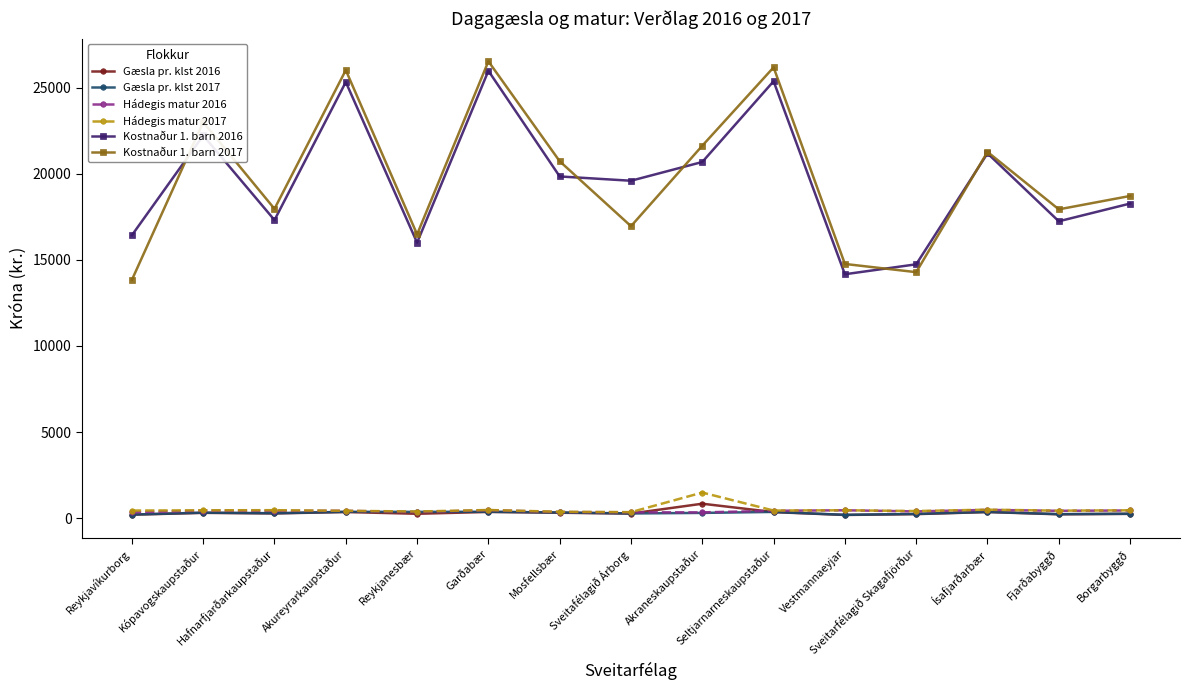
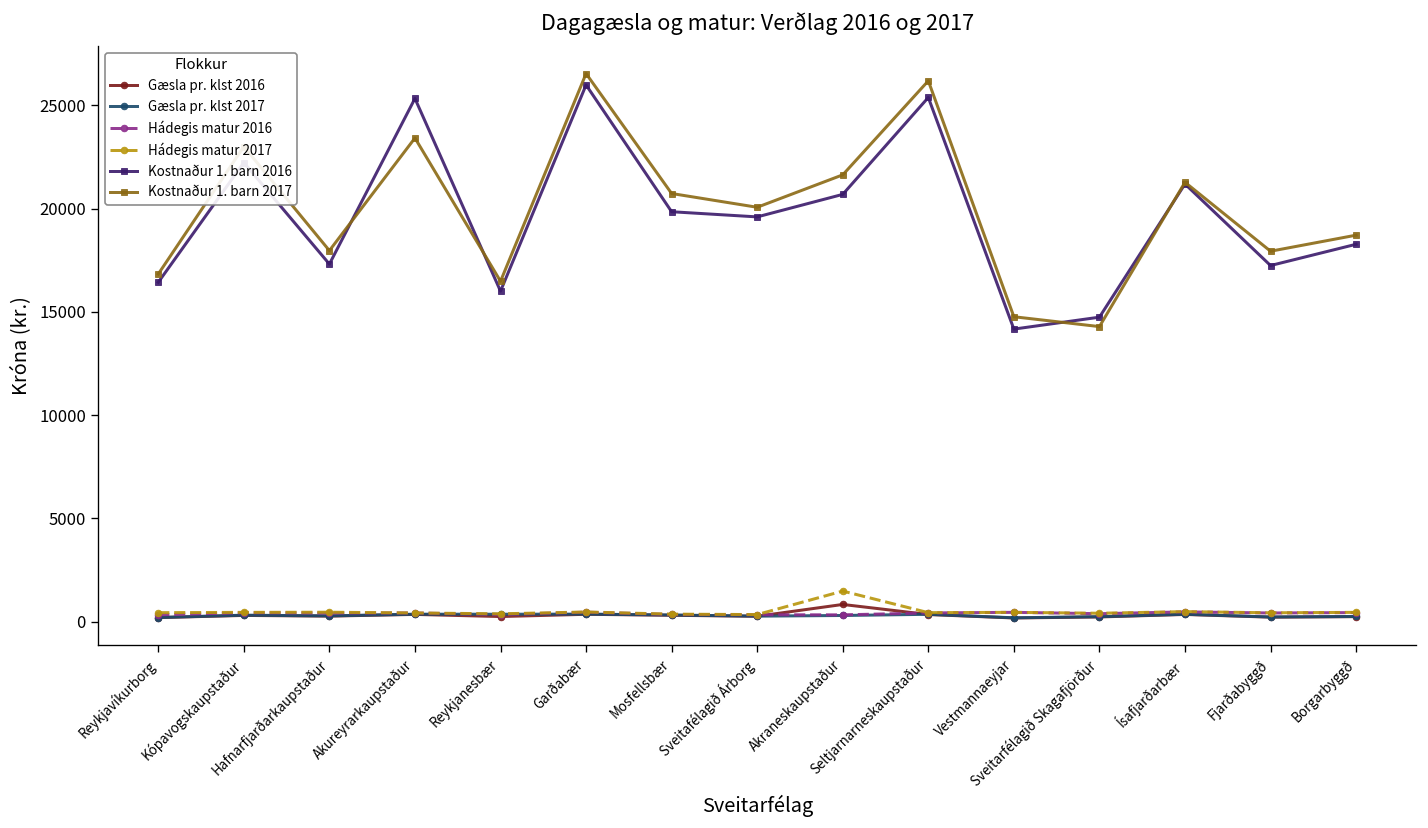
Kostnaður 1. barn 2017, Reykjavíkurborg: 13800 -> 16800
Kostnaður 1. barn 2017, Akureyrarkaupstaður: 26000 -> 23400
Kostnaður 1. barn 2017, Sveitafélagið Árborg: 17000 -> 20100
